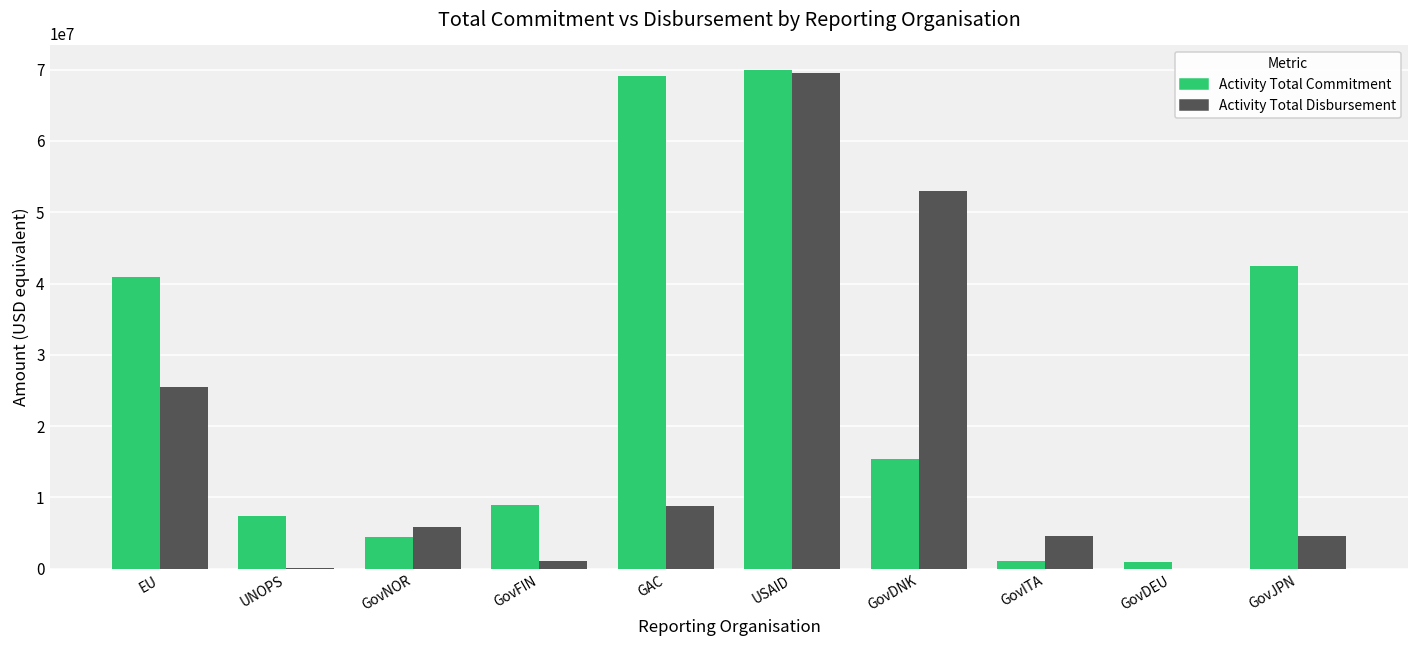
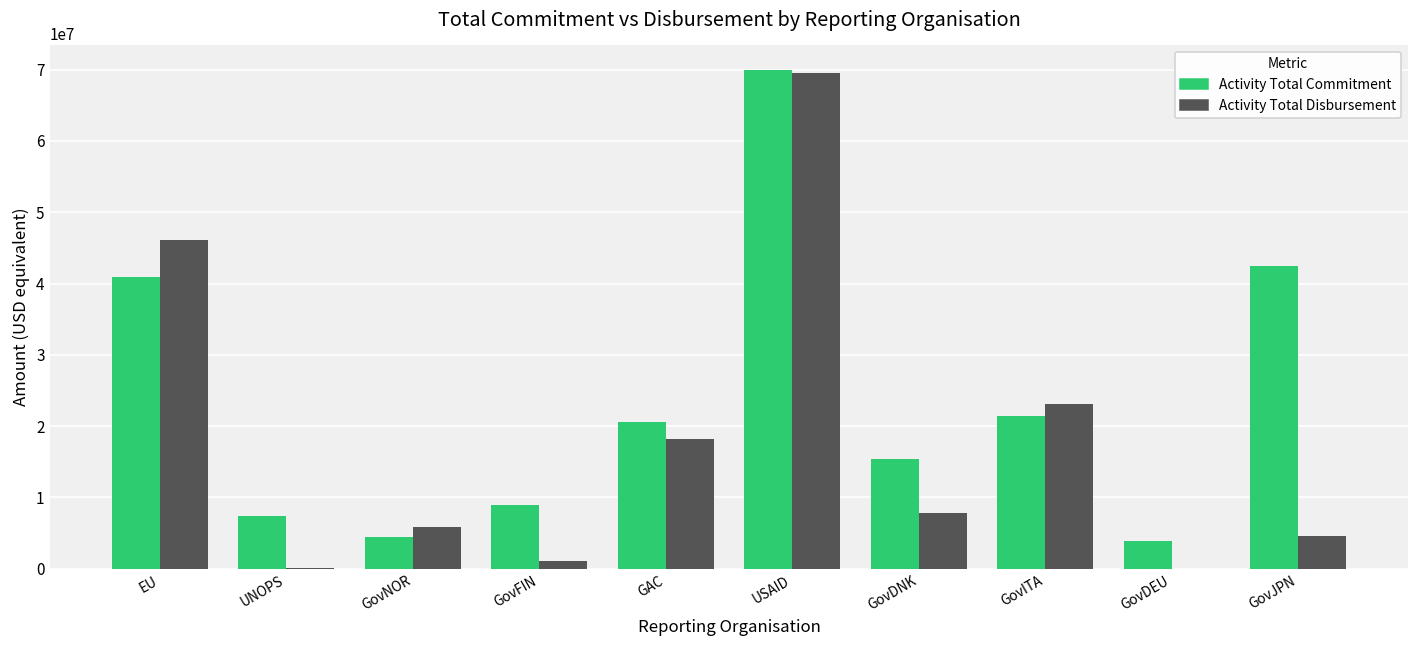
Activity Total Disbursement, EU: 25000000 -> 46000000
Activity Total Commitment, GAC: 69000000 -> 21000000
Activity Total Disbursement, GAC: 9000000 -> 18000000
Activity Total Disbursement, GovDNK: 53000000 -> 8000000
Activity Total Commitment, GovITA: 1000000 -> 21000000
Activity Total Disbursement, GovITA: 5000000 -> 23000000
Activity Total Commitment, GovDEU: 1000000 -> 4000000
